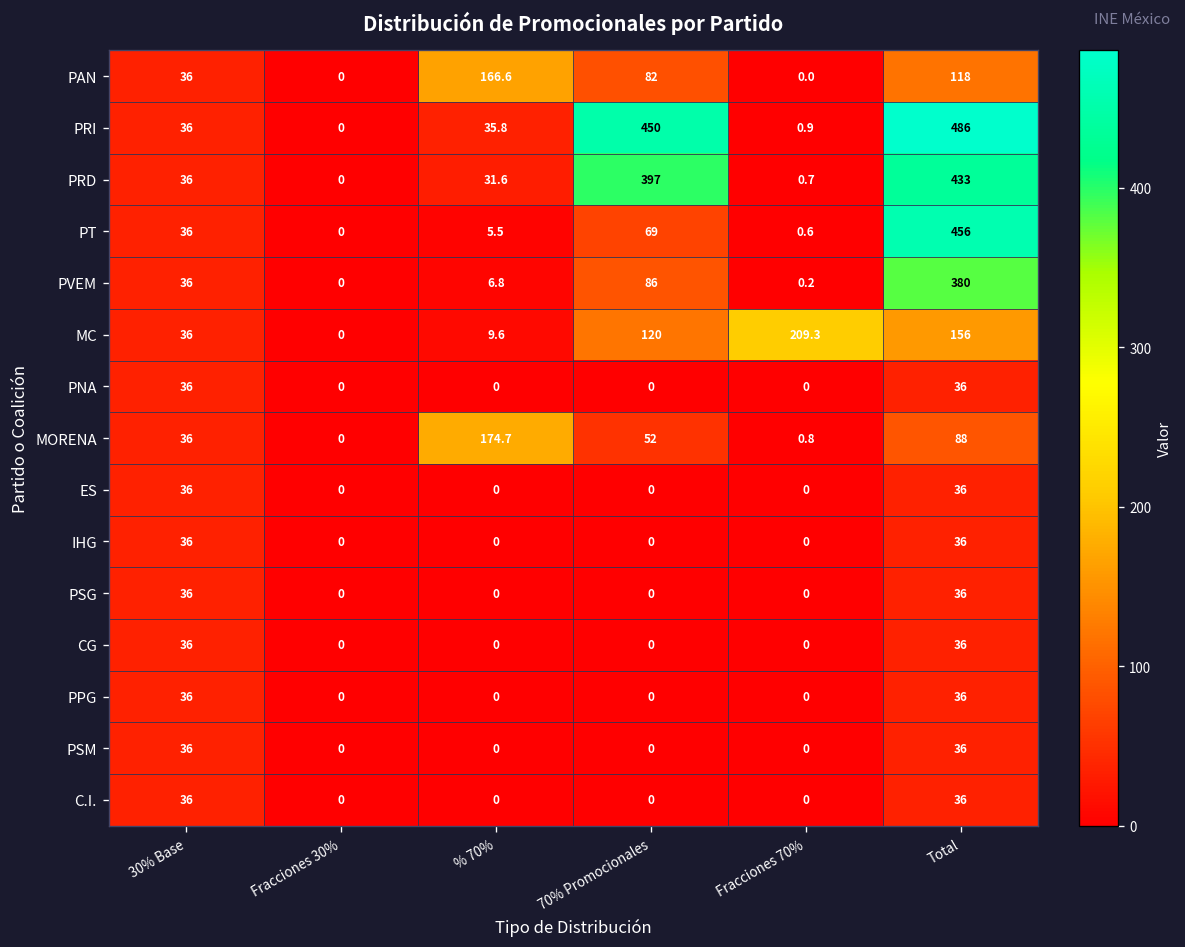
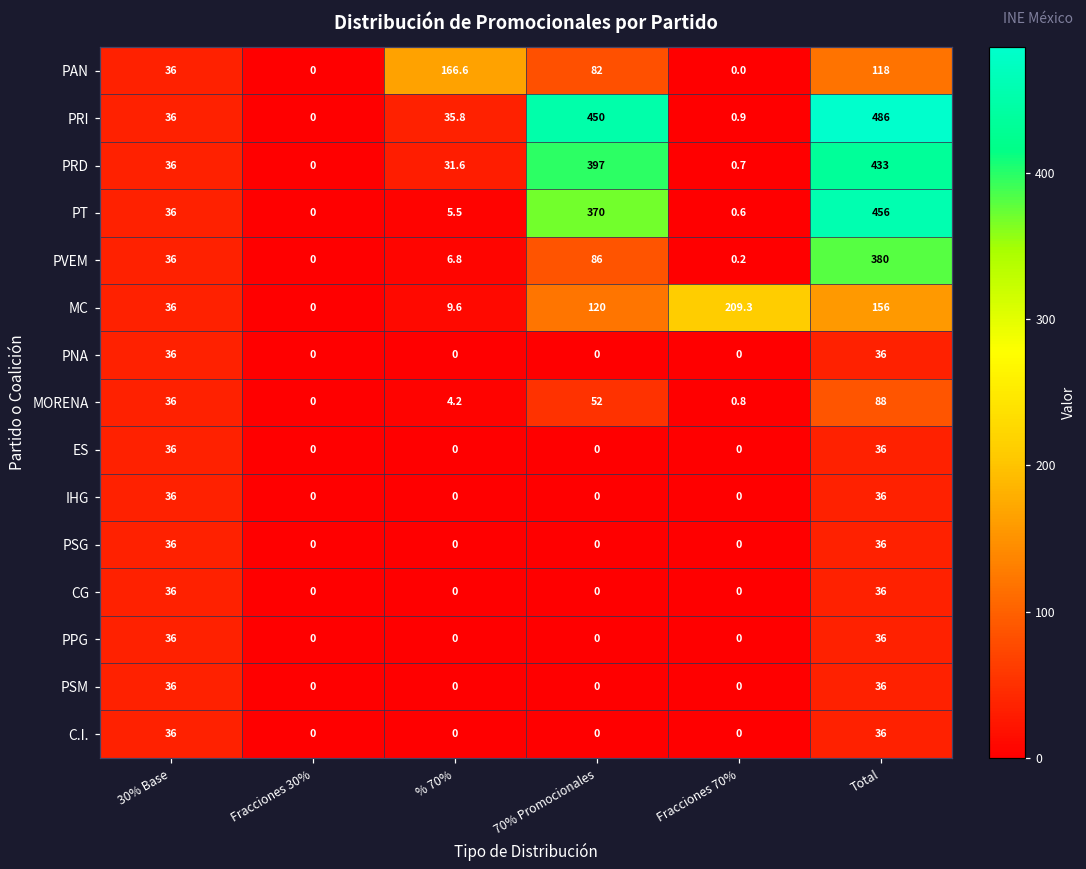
PT, 70% Promocionales: 69 -> 370
MORENA, % 70%: 174.7 -> 4.2
